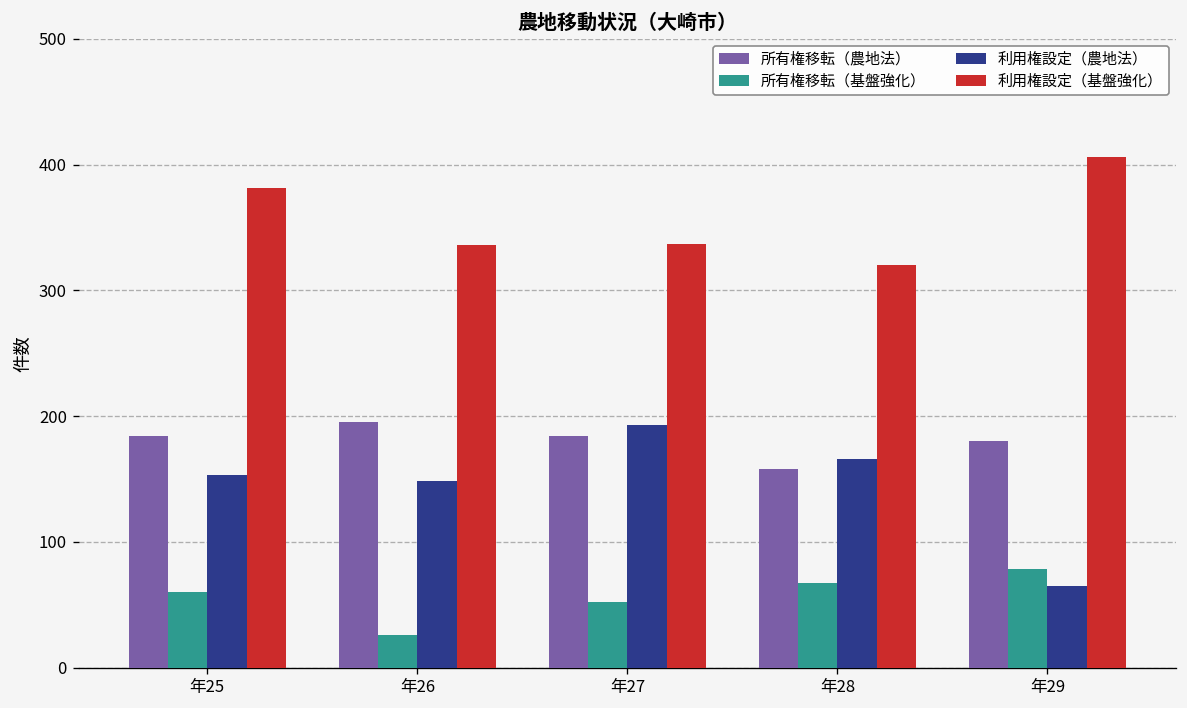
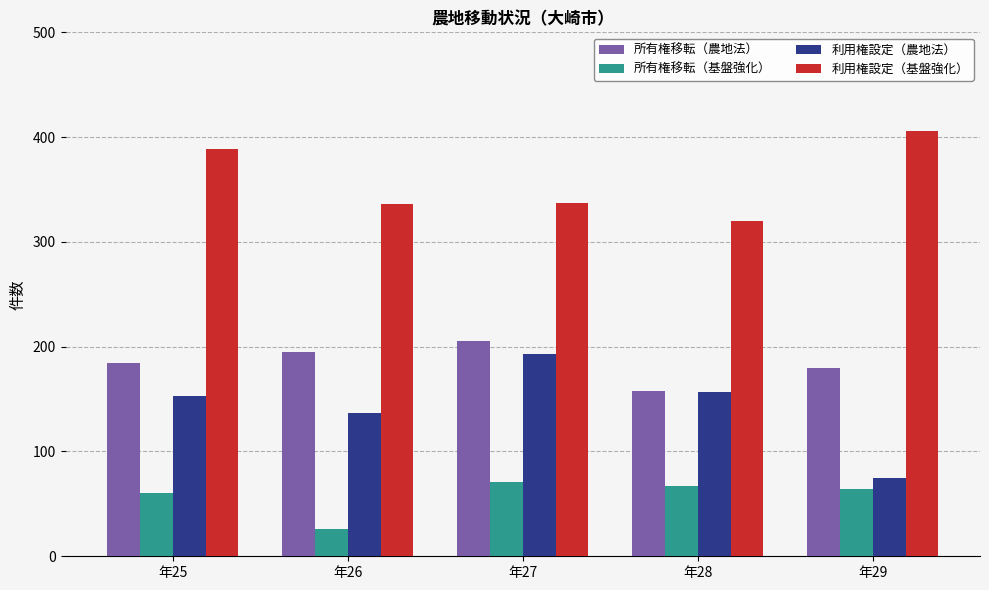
利用権設定（基盤強化）, 年25: 381 -> 389
利用権設定（農地法）, 年26: 148 -> 137
所有権移転（農地法）, 年27: 184 -> 205
所有権移転（基盤強化）, 年27: 52 -> 71
利用権設定（農地法）, 年28: 166 -> 157
所有権移転（基盤強化）, 年29: 78 -> 64
利用権設定（農地法）, 年29: 65 -> 75
